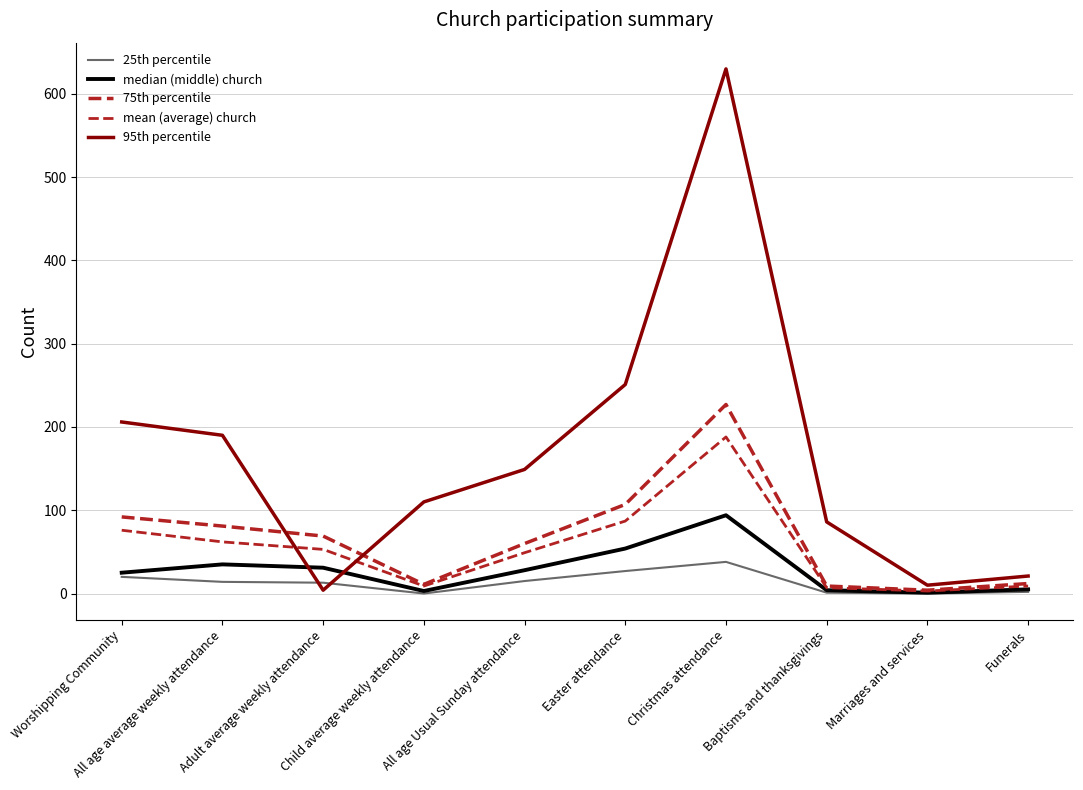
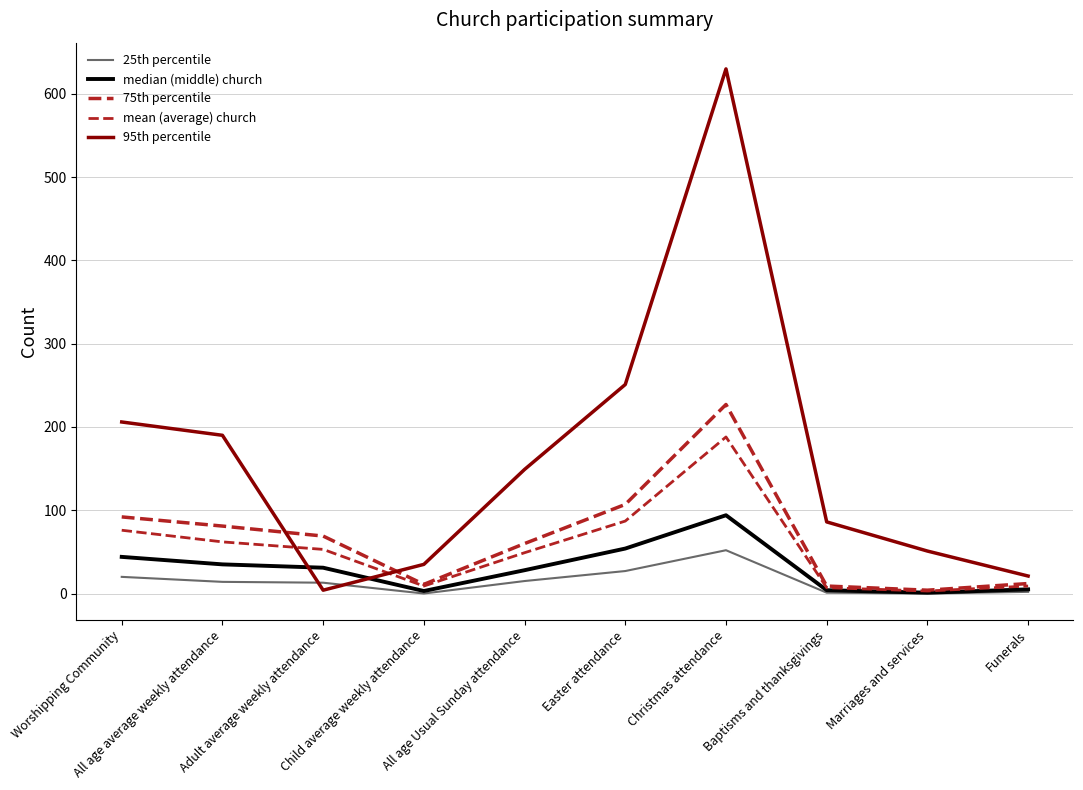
median (middle) church, Worshipping Community: 30 -> 40
95th percentile, Child average weekly attendance: 110 -> 40
25th percentile, Christmas attendance: 40 -> 50
95th percentile, Marriages and services: 10 -> 50
